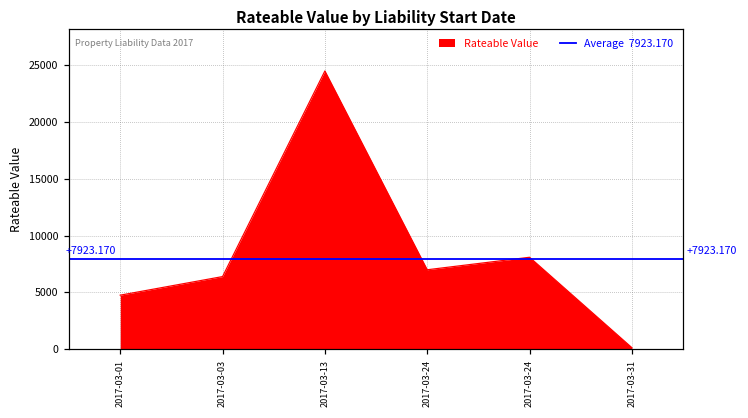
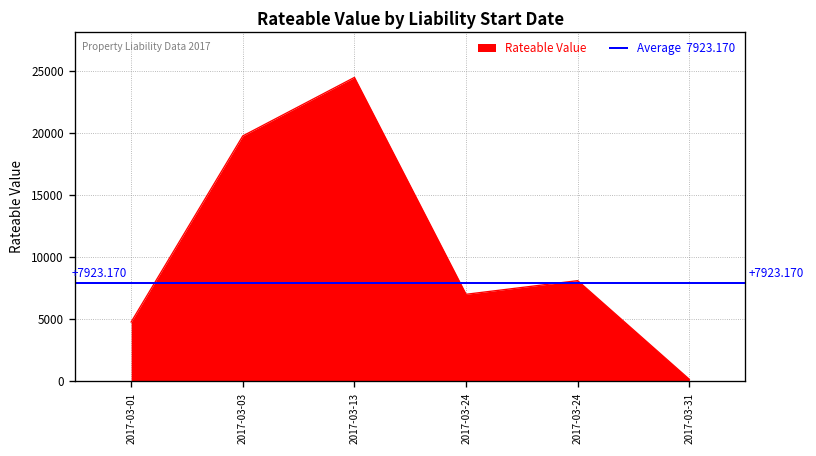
2017-03-03: 6400 -> 19800
